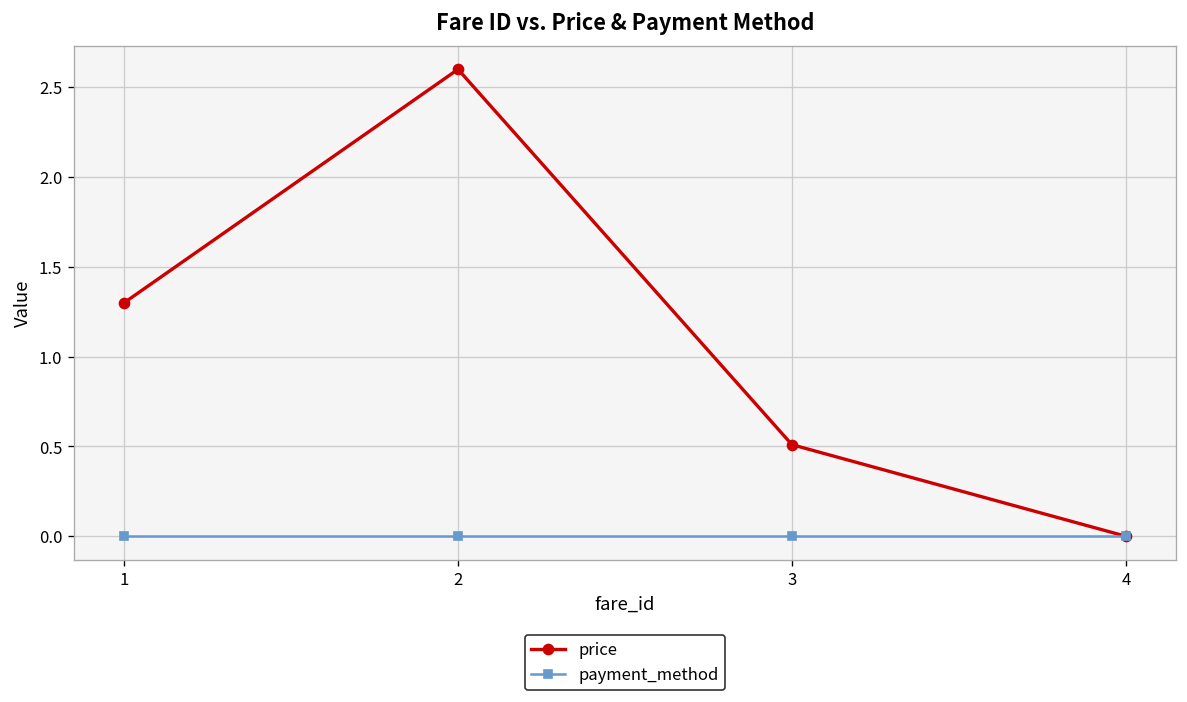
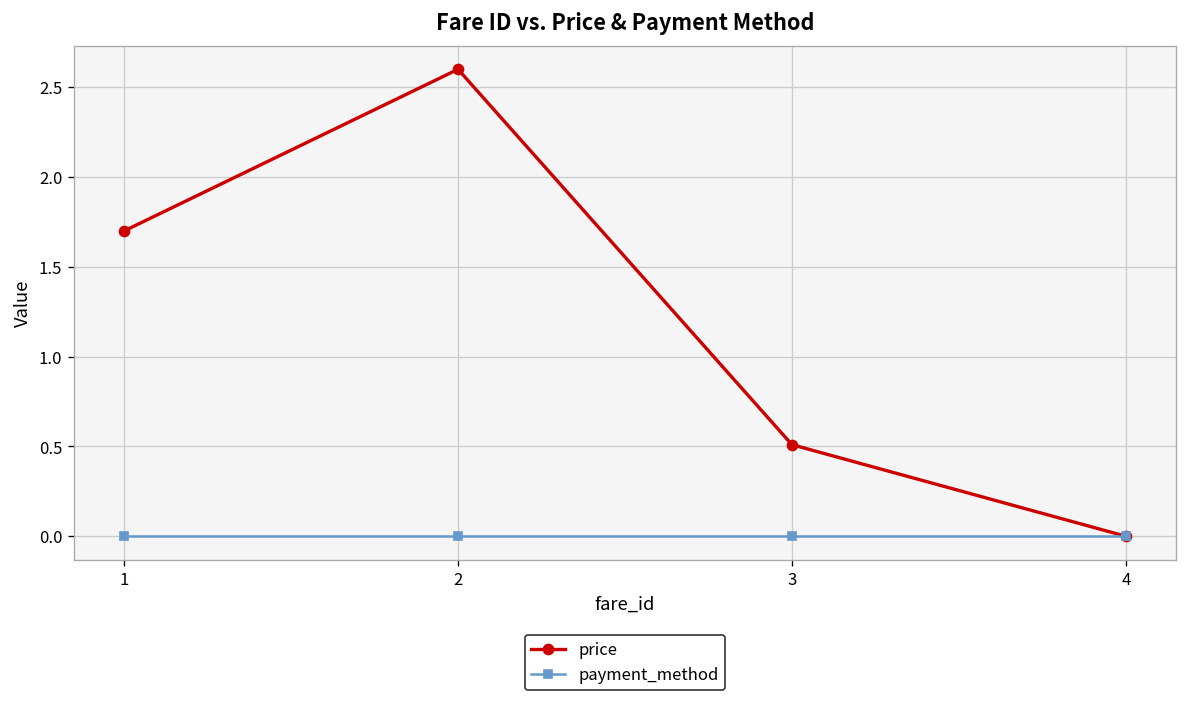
price, 1: 1.3 -> 1.7
